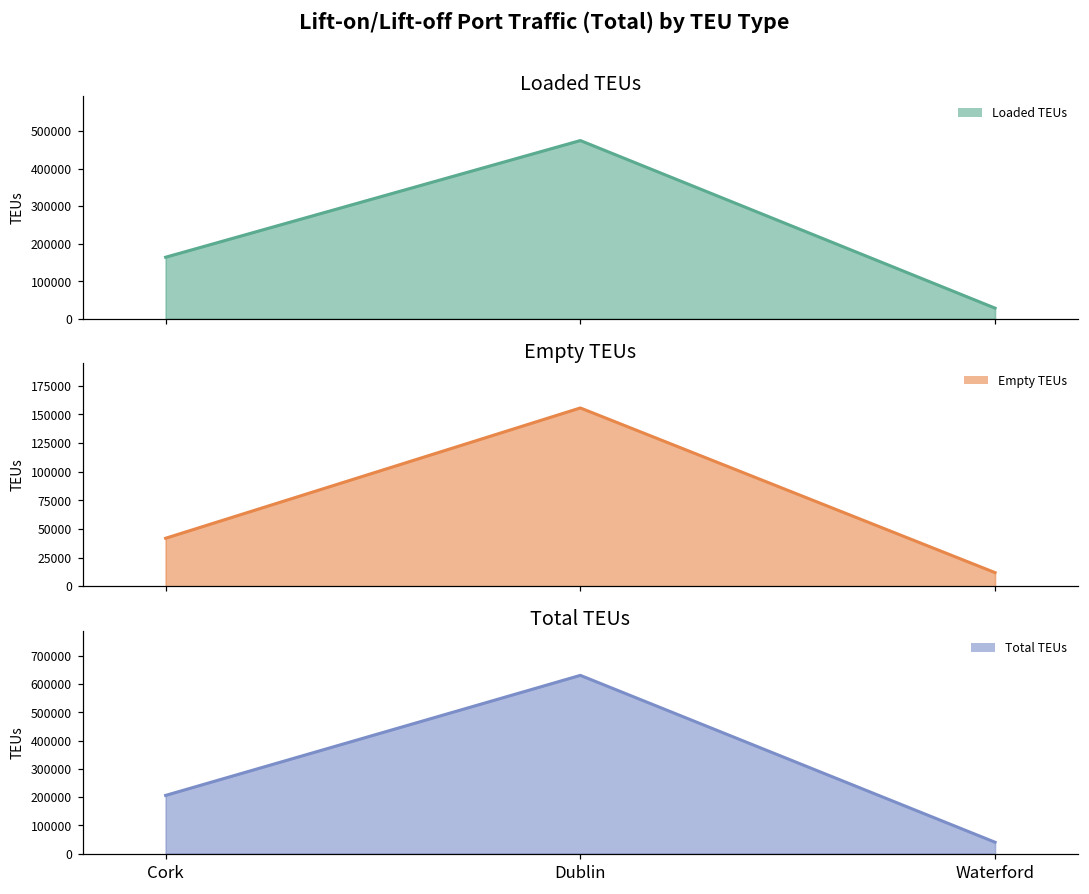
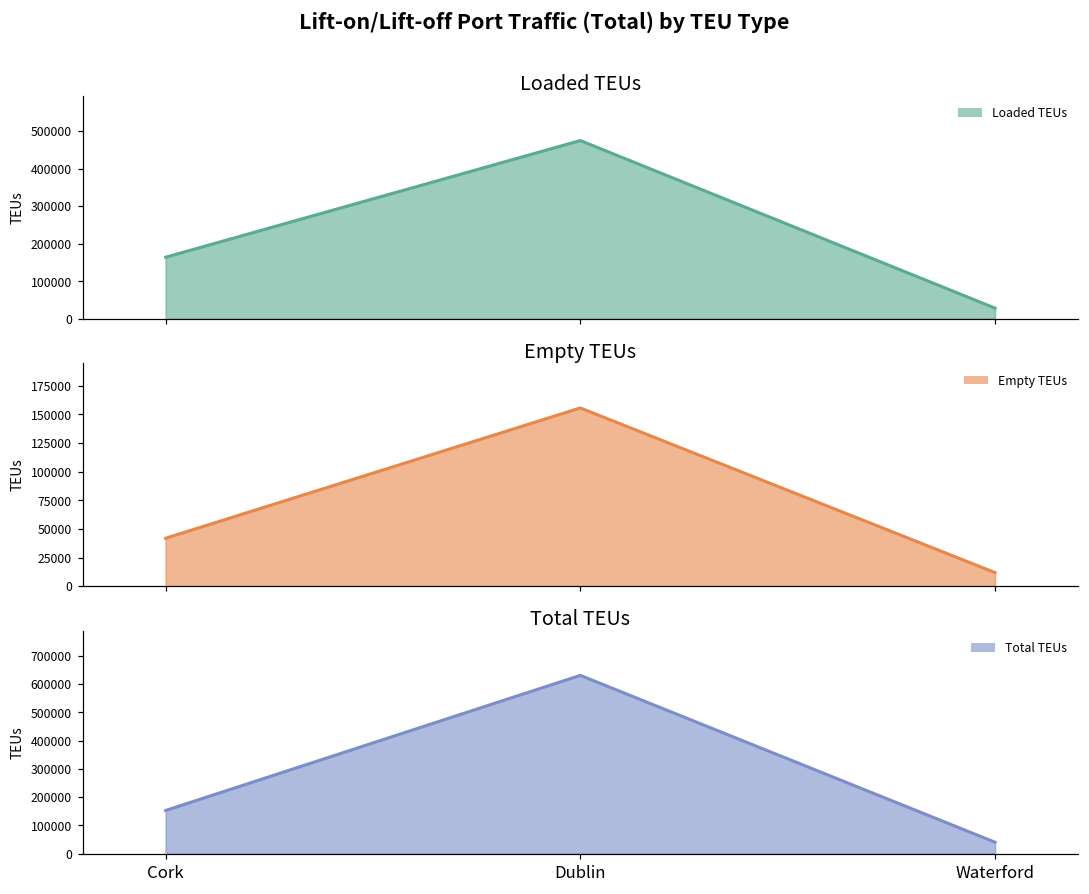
Total TEUs, Cork: 210000 -> 150000
